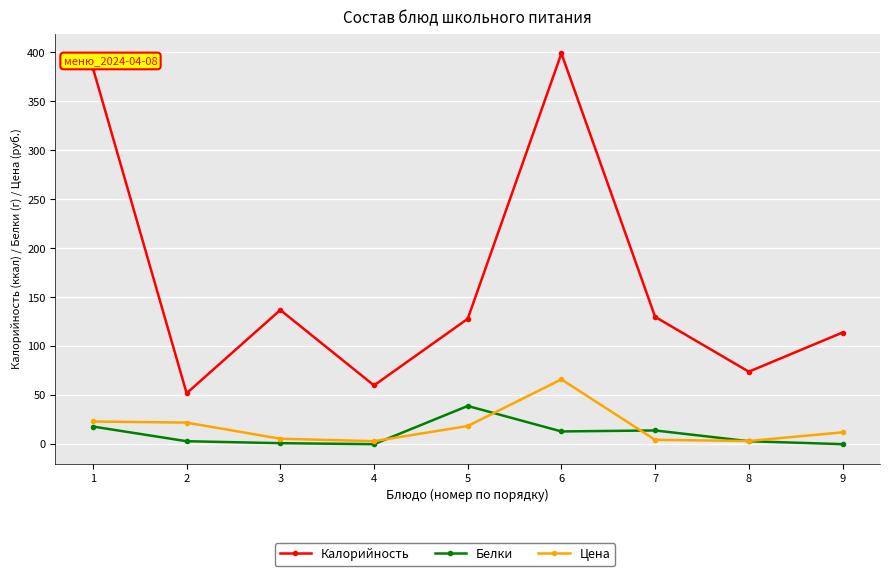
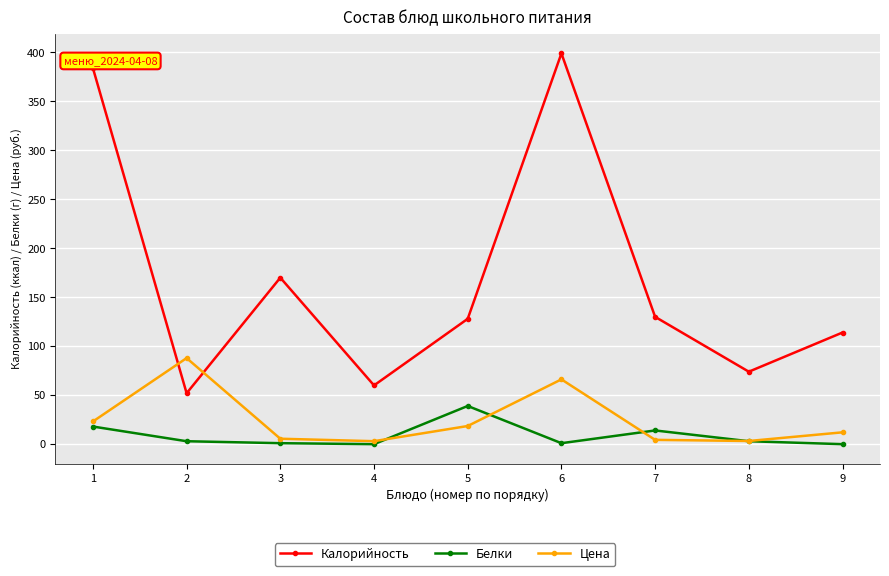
Цена, 2: 20 -> 90
Калорийность, 3: 140 -> 170
Белки, 6: 10 -> 0
